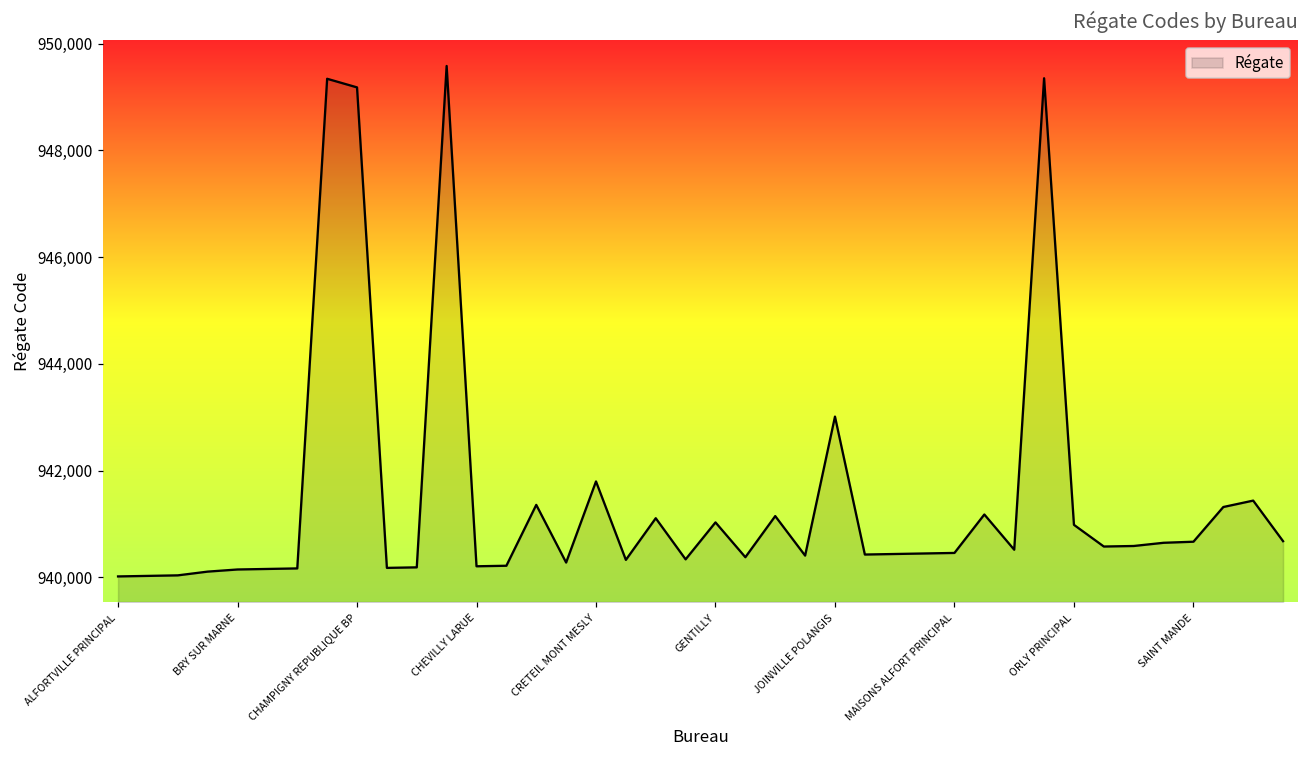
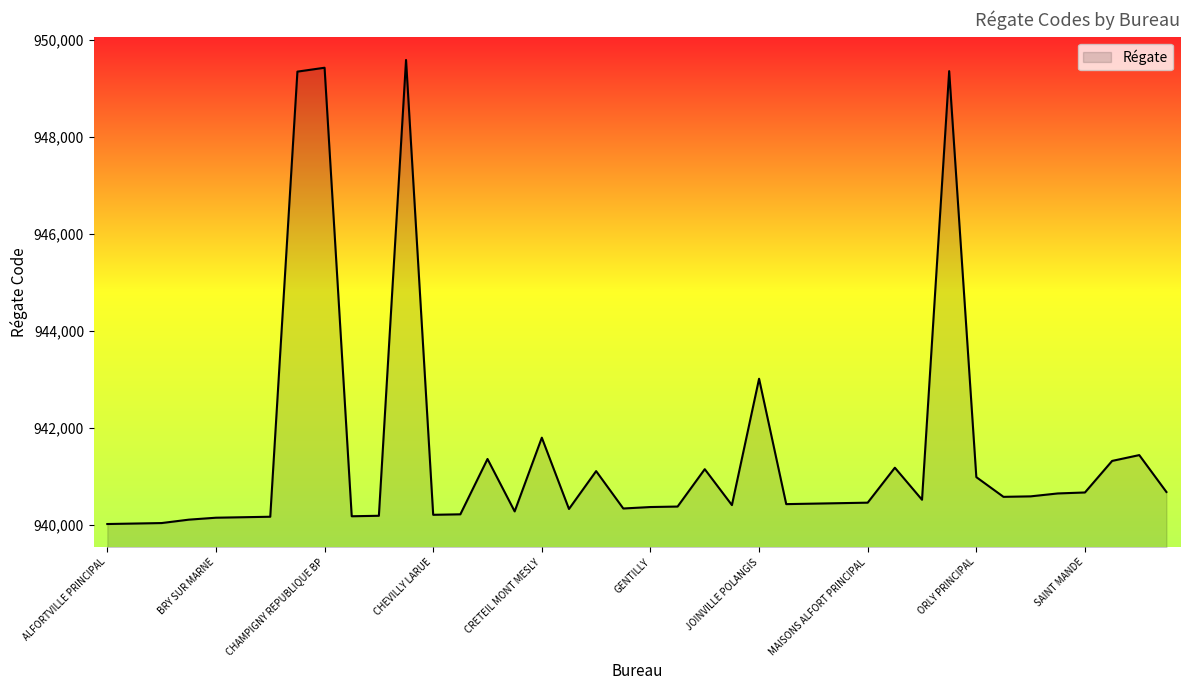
CHAMPIGNY REPUBLIQUE BP: 949,200 -> 949,400
GENTILLY: 941,000 -> 940,400
